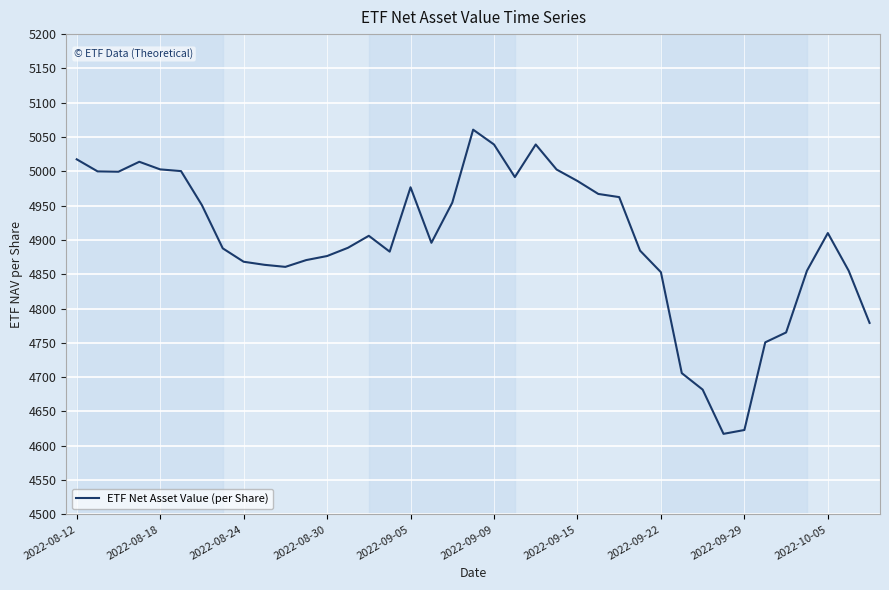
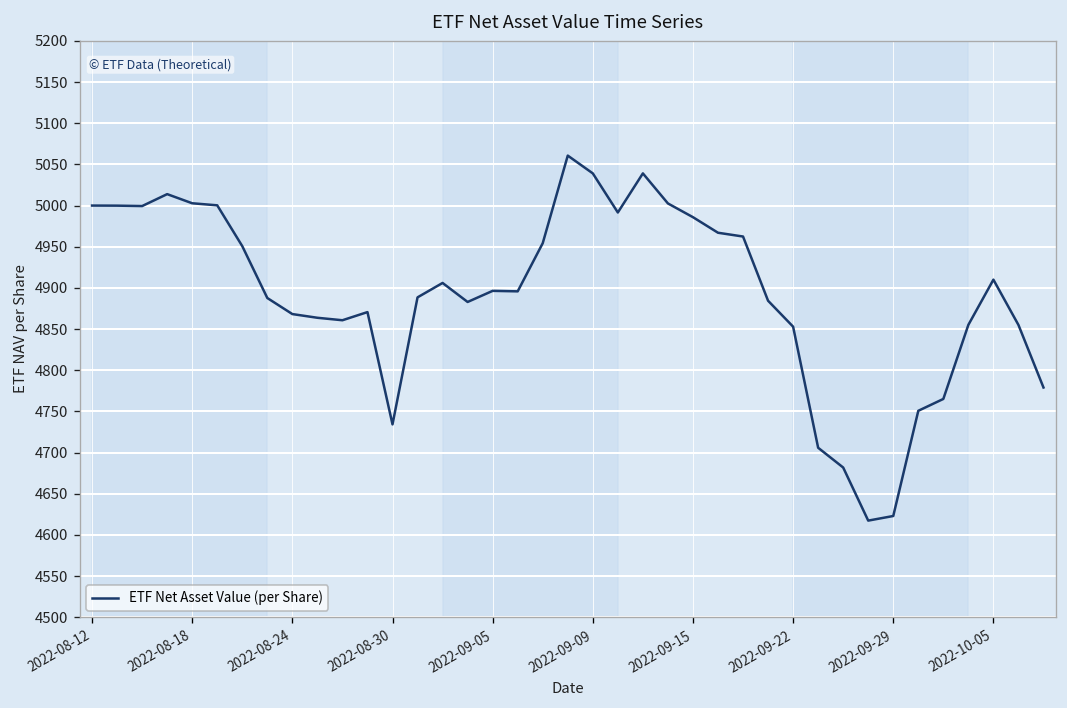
2022-08-12: 5020 -> 5000
2022-08-30: 4880 -> 4730
2022-09-05: 4980 -> 4900
